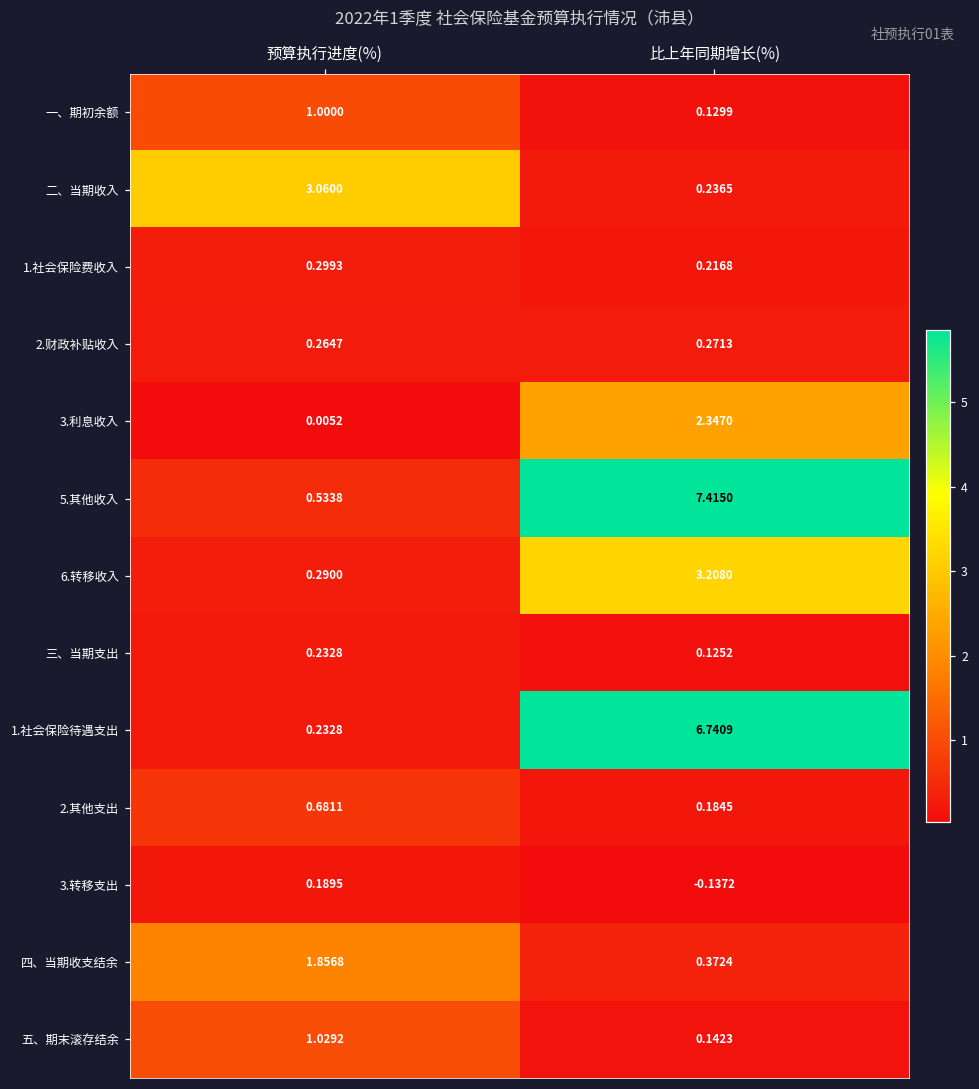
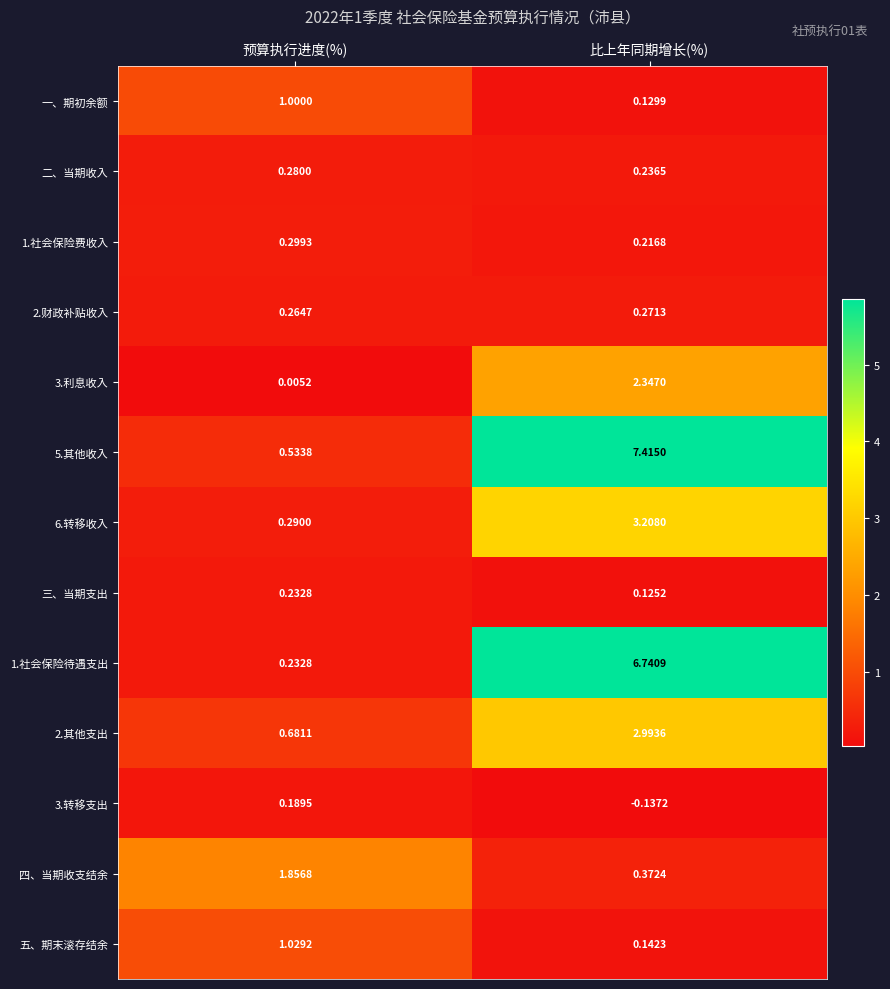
二、当期收入, 预算执行进度(%): 3.0600 -> 0.2800
2.其他支出, 比上年同期增长(%): 0.1845 -> 2.9936
